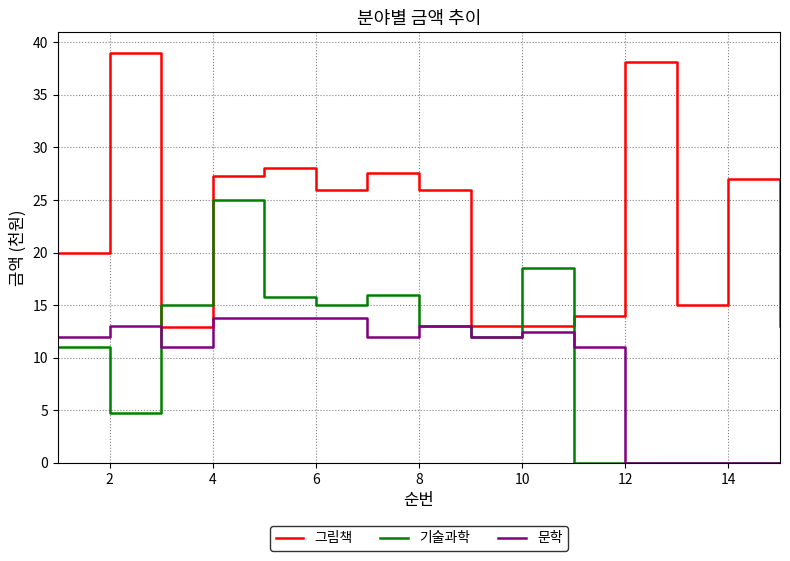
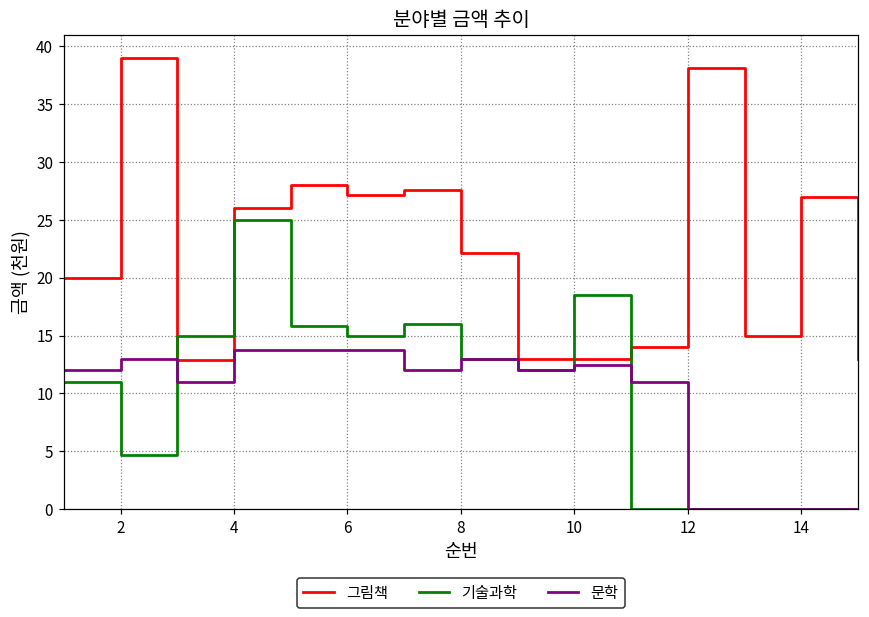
그림책, 4: 27.3 -> 26.0
그림책, 6: 26.0 -> 27.2
그림책, 8: 26.0 -> 22.2
